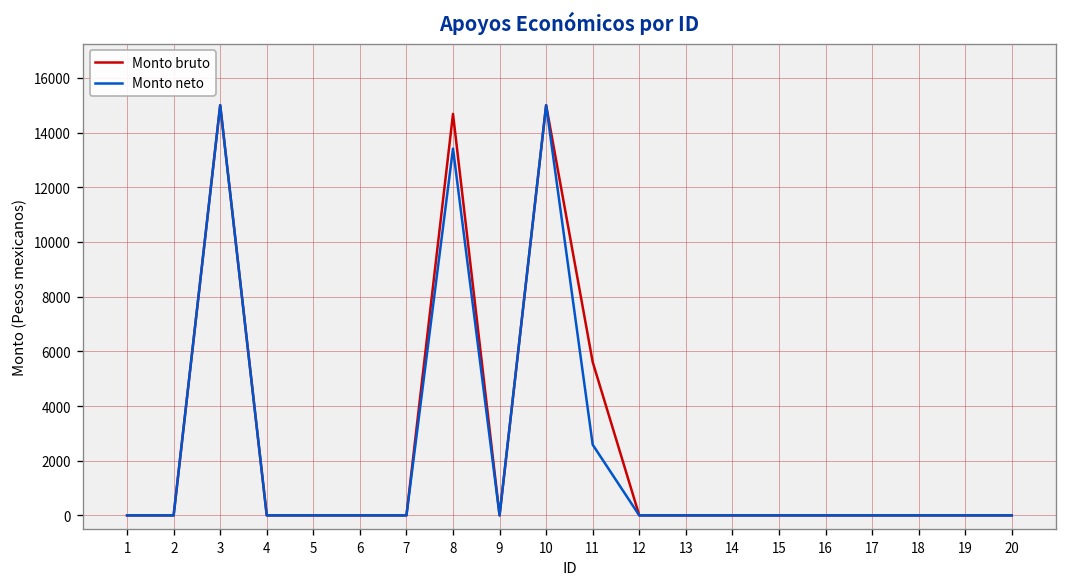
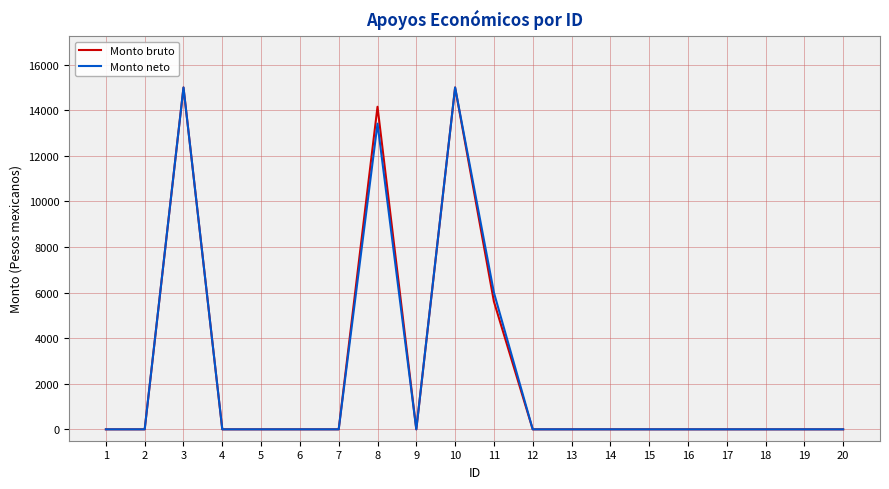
Monto bruto, 8: 14700 -> 14200
Monto neto, 11: 2600 -> 6000
